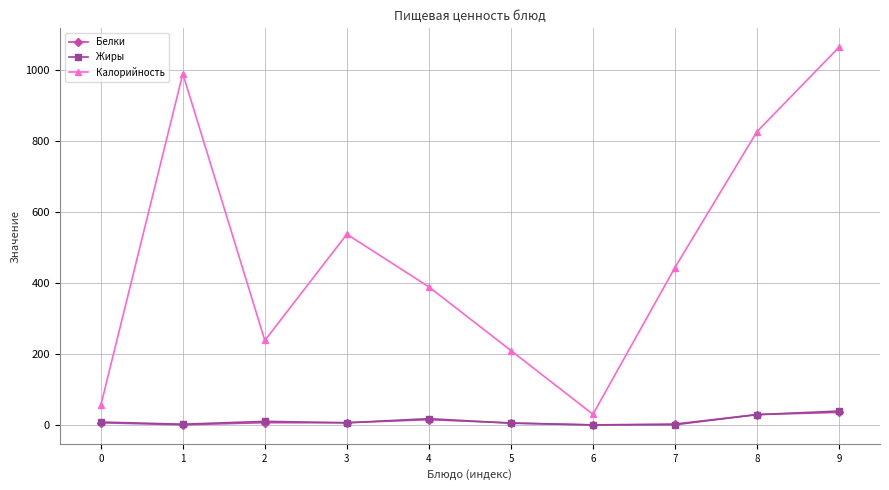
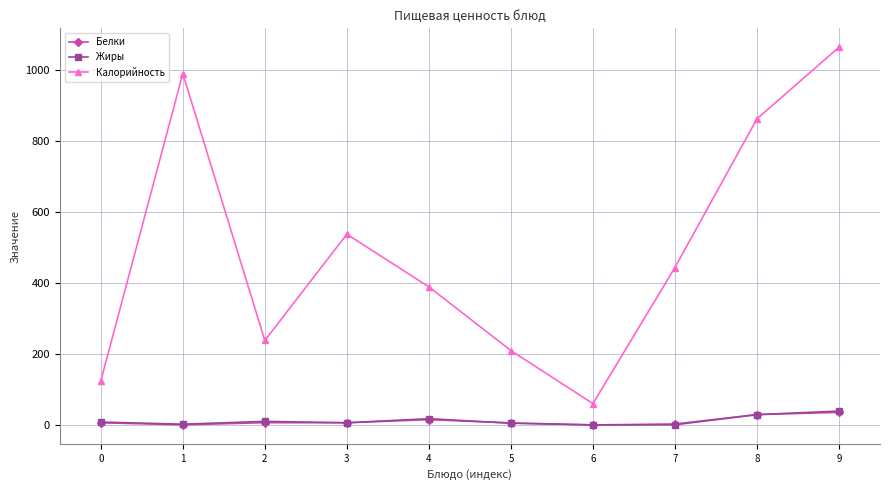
Калорийность, 0: 60 -> 120
Калорийность, 6: 30 -> 60
Калорийность, 8: 830 -> 860
